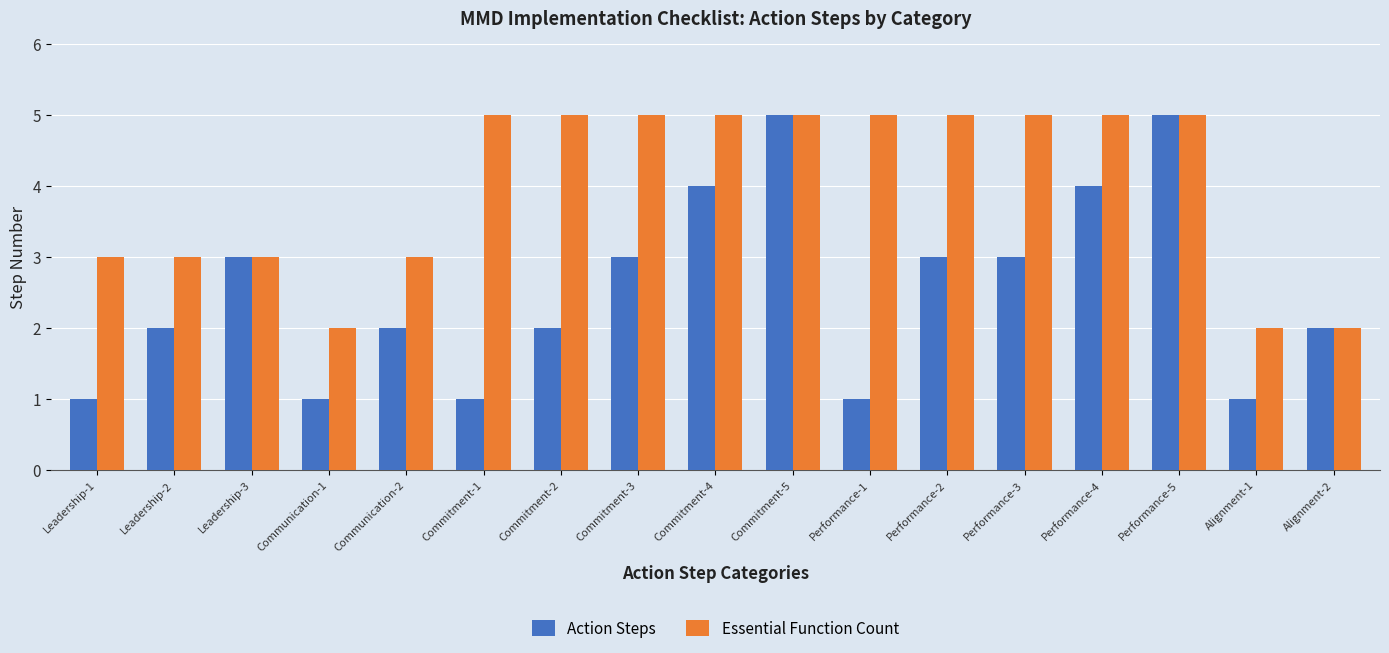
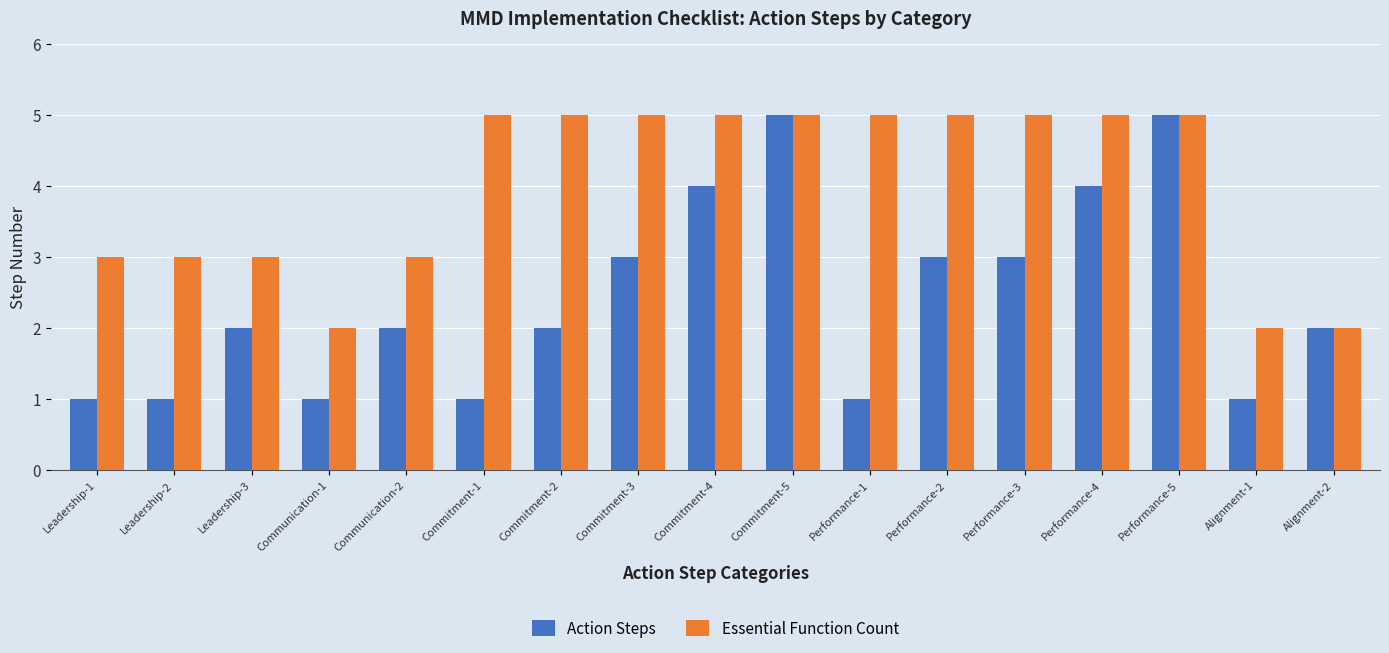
Action Steps, Leadership-2: 2 -> 1
Action Steps, Leadership-3: 3 -> 2
